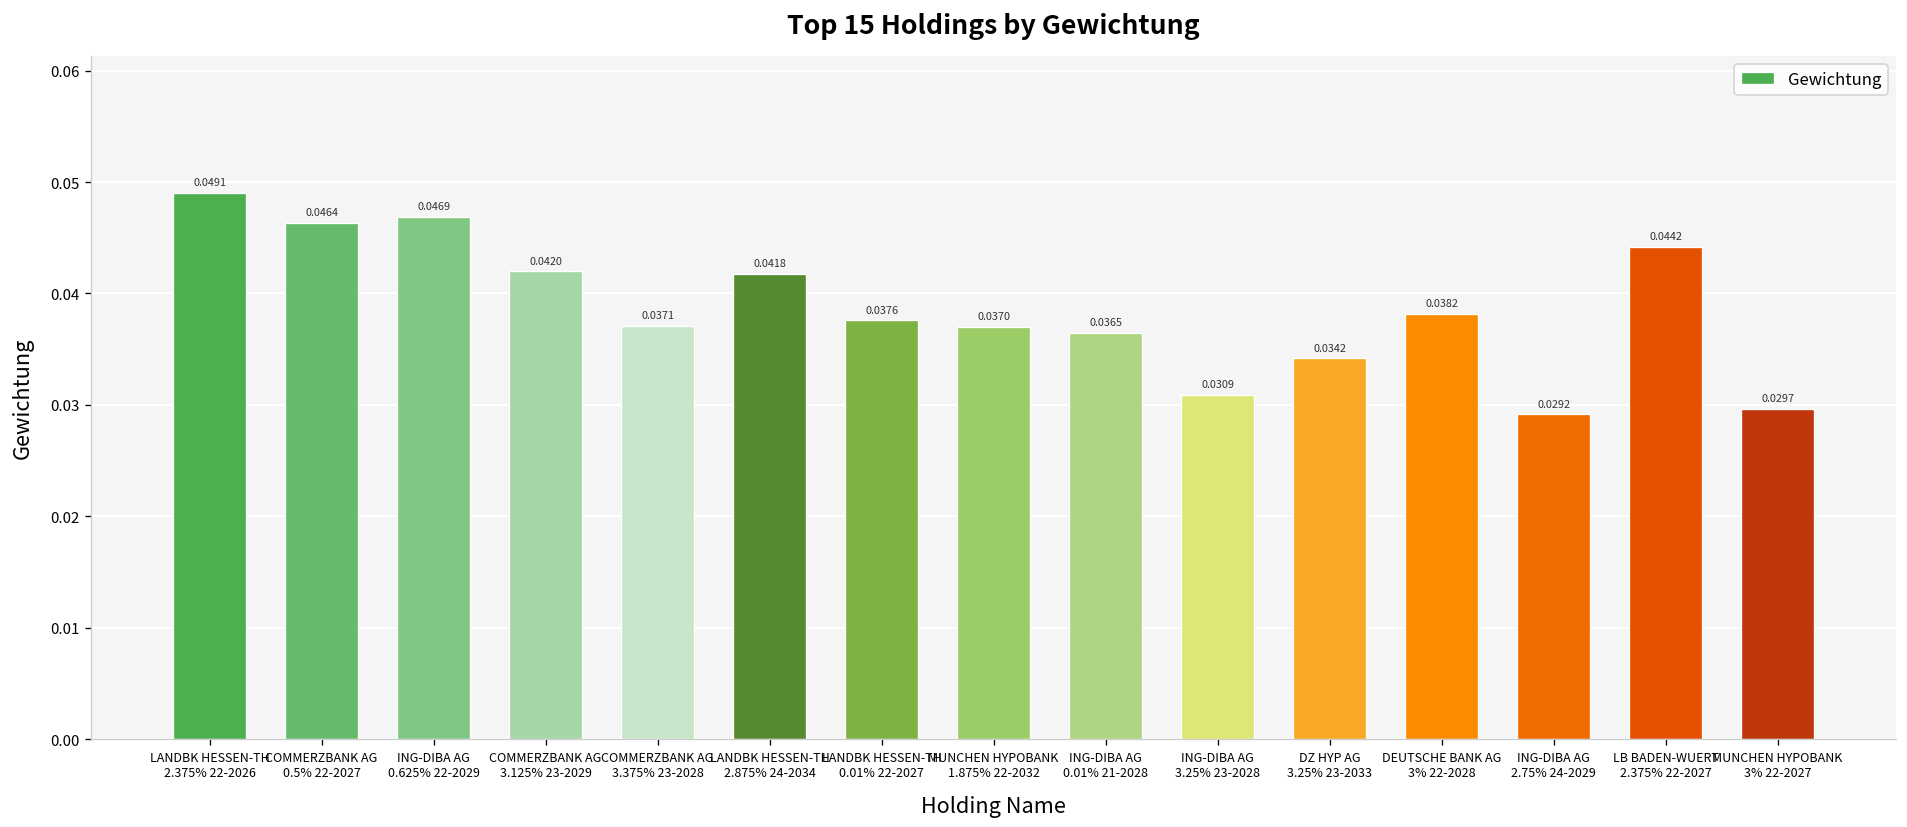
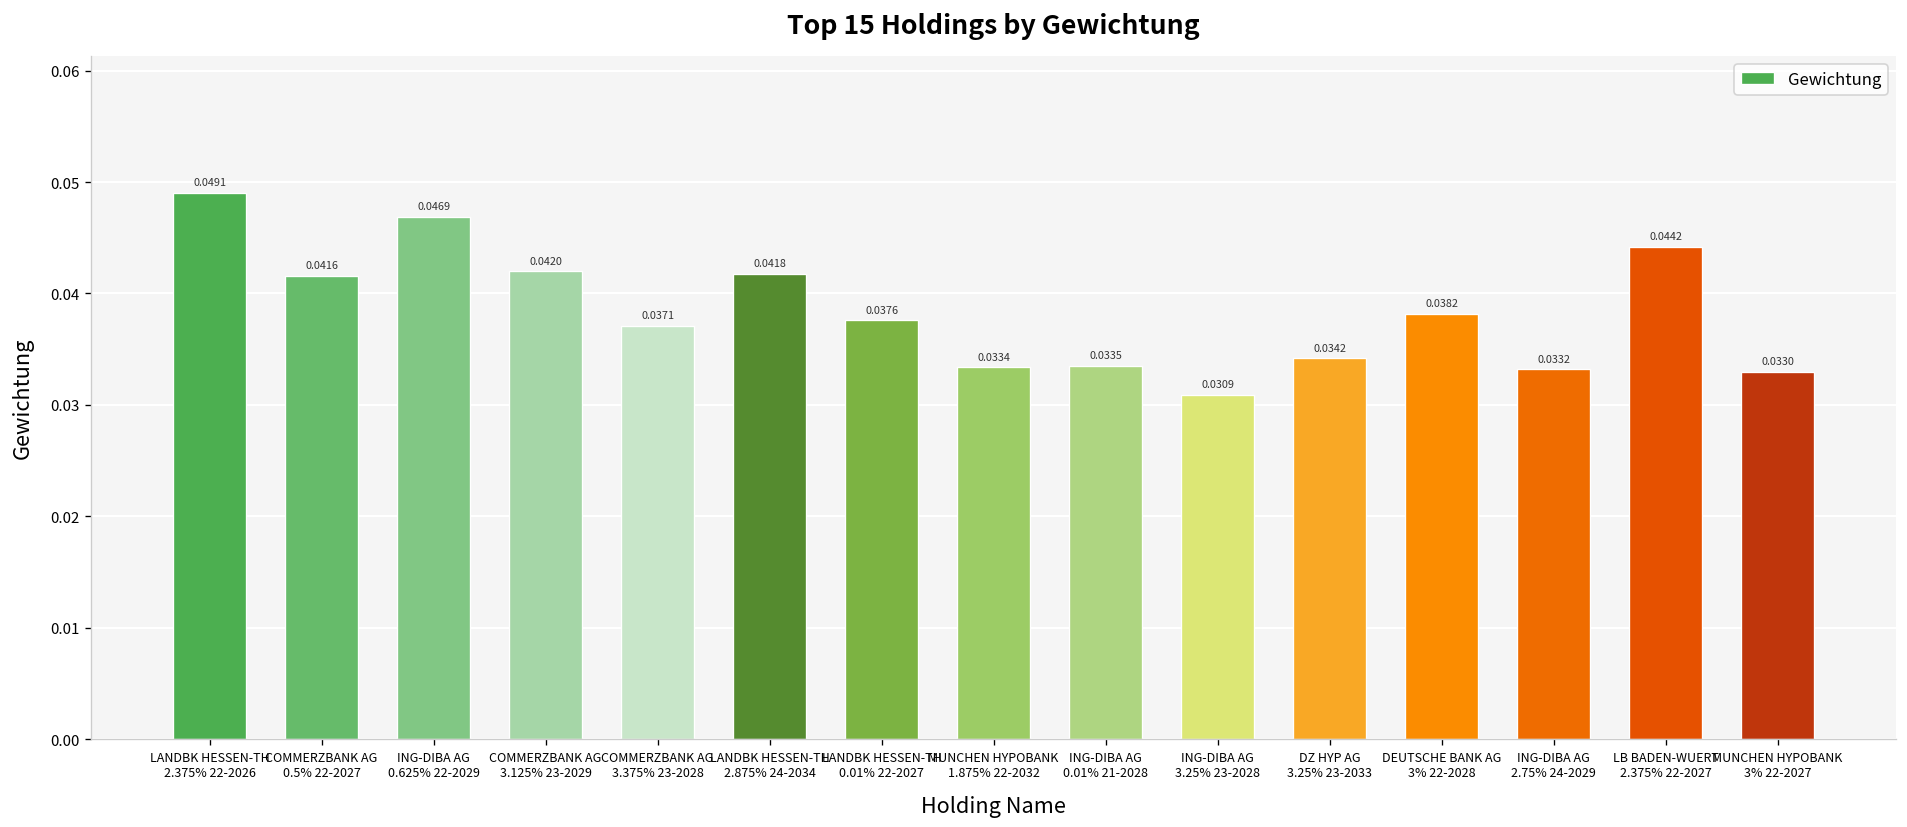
COMMERZBANK AG 0.5% 22-2027: 0.0464 -> 0.0416
MUNCHEN HYPOBANK 1.875% 22-2032: 0.0370 -> 0.0334
ING-DIBA AG 0.01% 21-2028: 0.0365 -> 0.0335
ING-DIBA AG 2.75% 24-2029: 0.0292 -> 0.0332
MUNCHEN HYPOBANK 3% 22-2027: 0.0297 -> 0.0330
